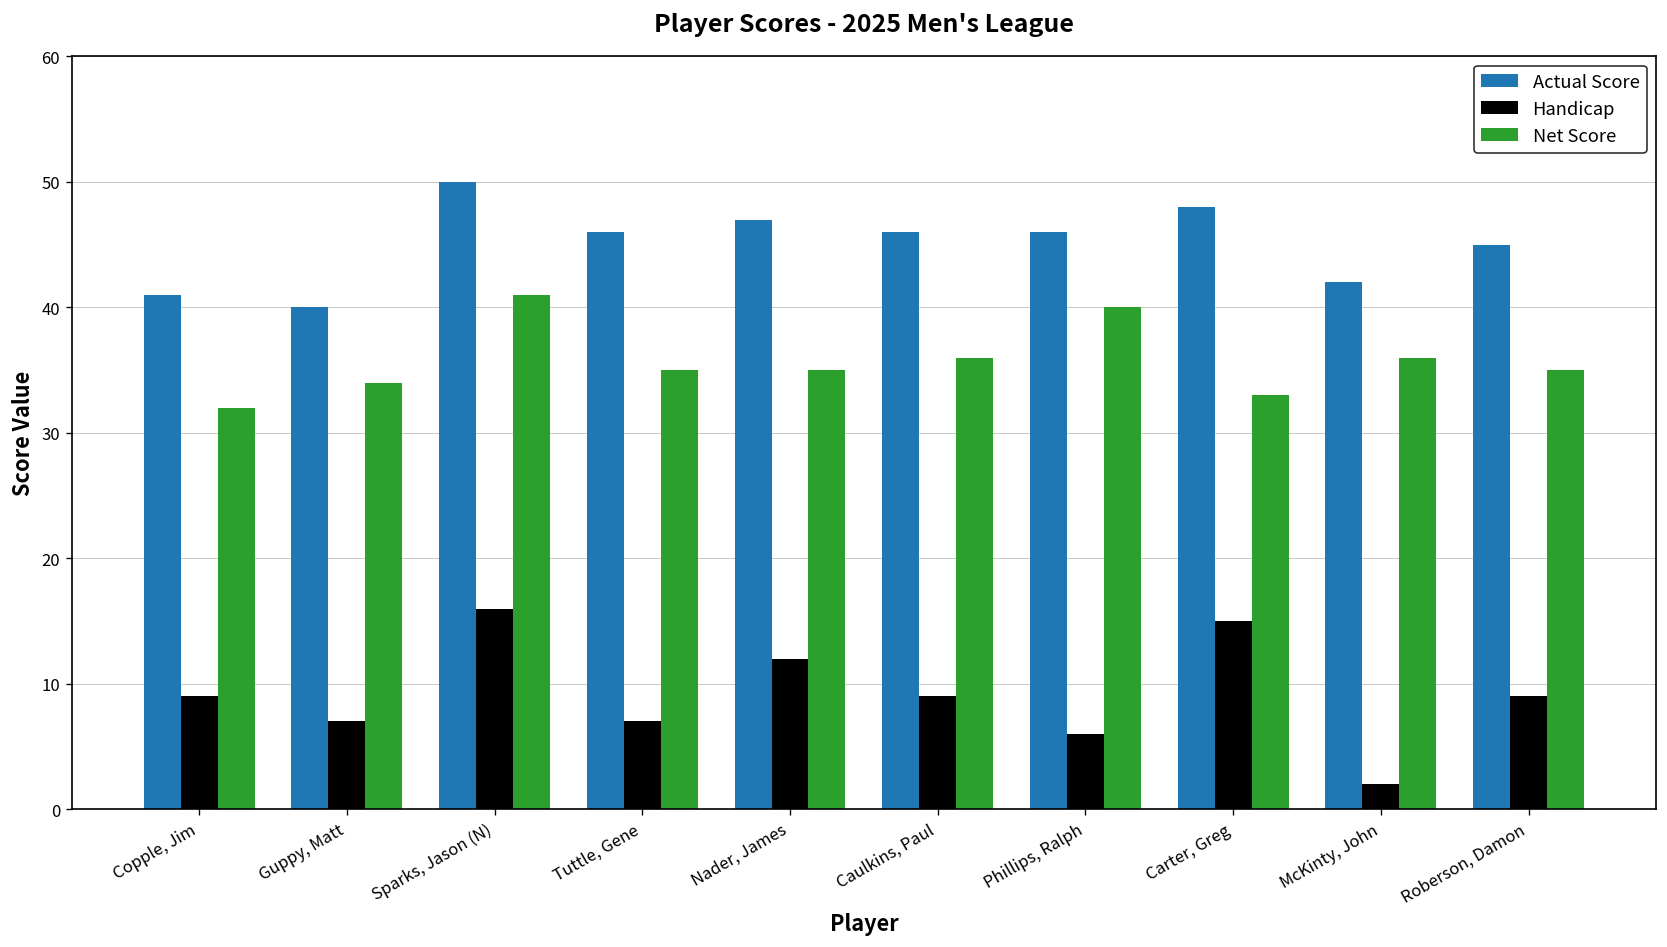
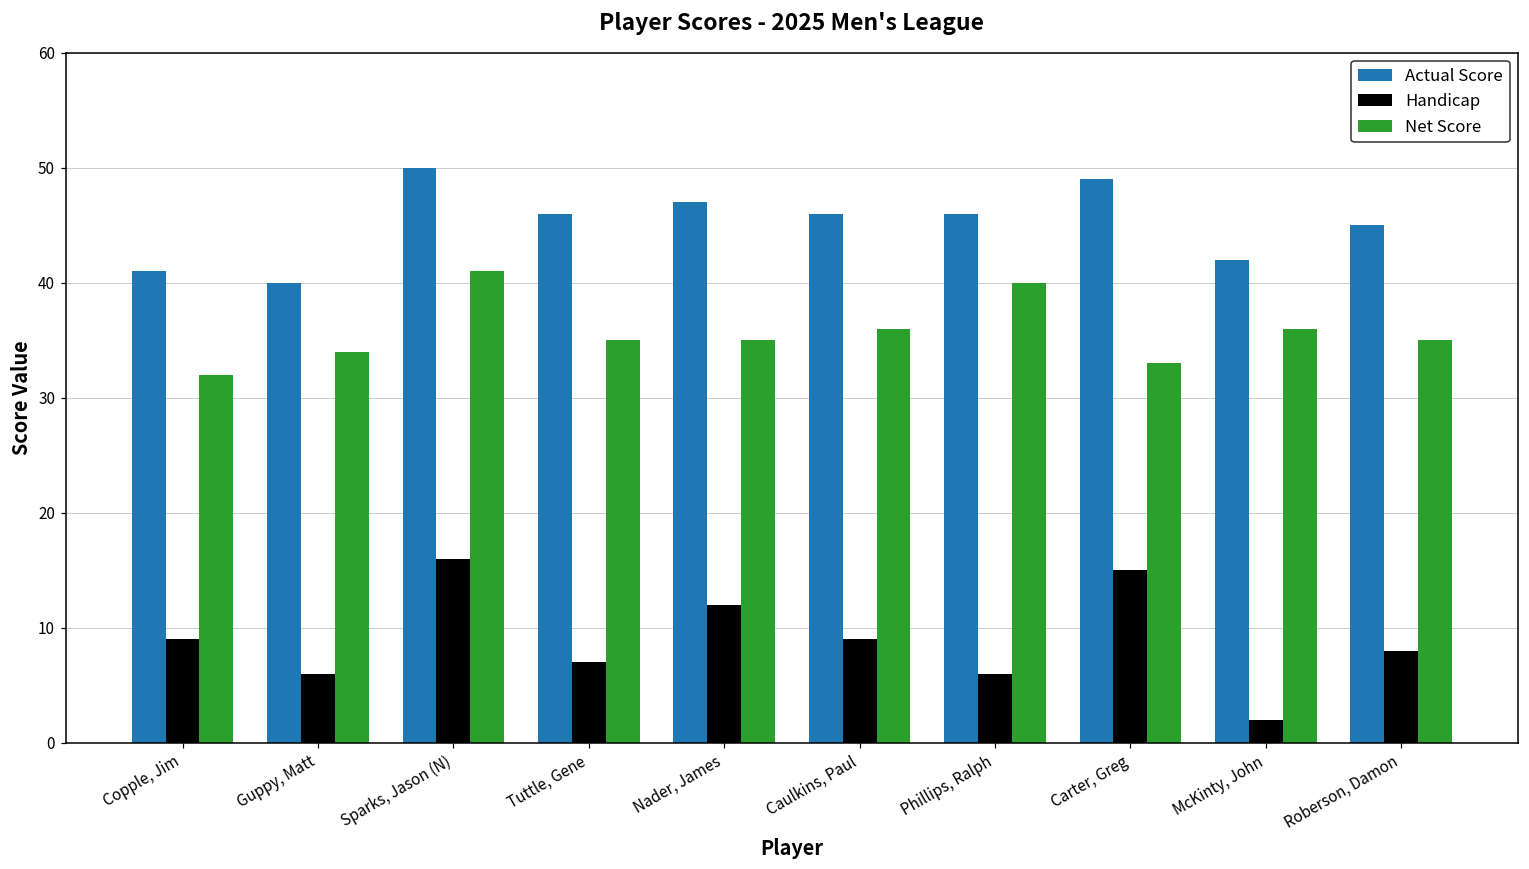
Handicap, Guppy, Matt: 7 -> 6
Actual Score, Carter, Greg: 48 -> 49
Handicap, Roberson, Damon: 9 -> 8
